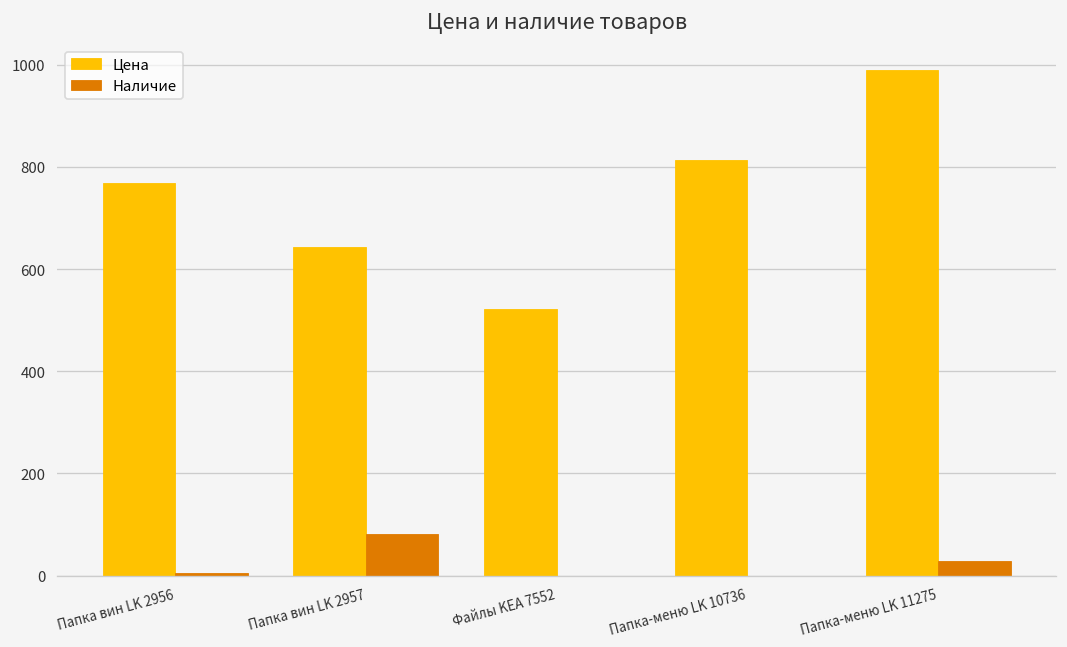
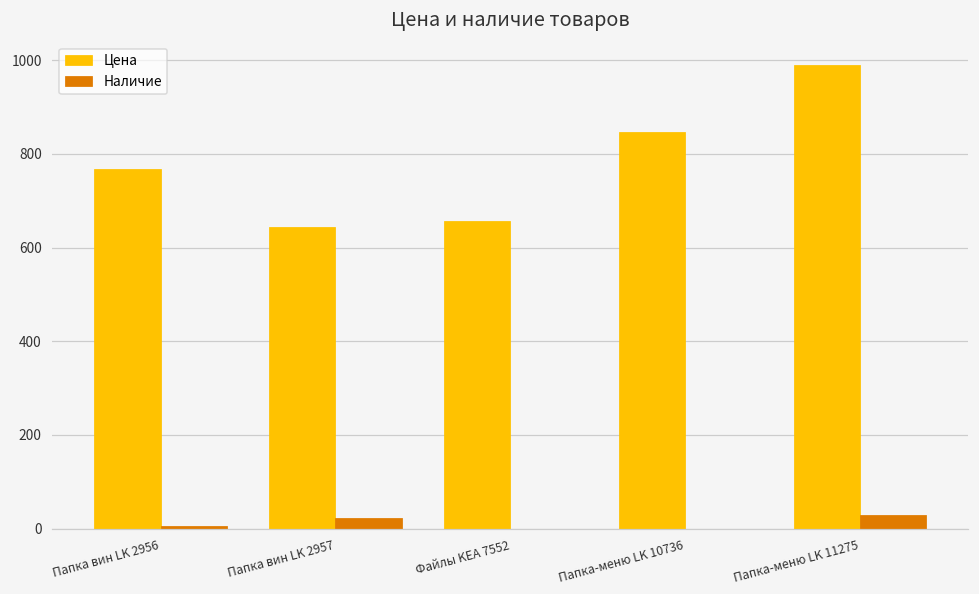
Наличие, Папка вин LK 2957: 80 -> 20
Цена, Файлы KEA 7552: 520 -> 660
Цена, Папка-меню LK 10736: 810 -> 850
